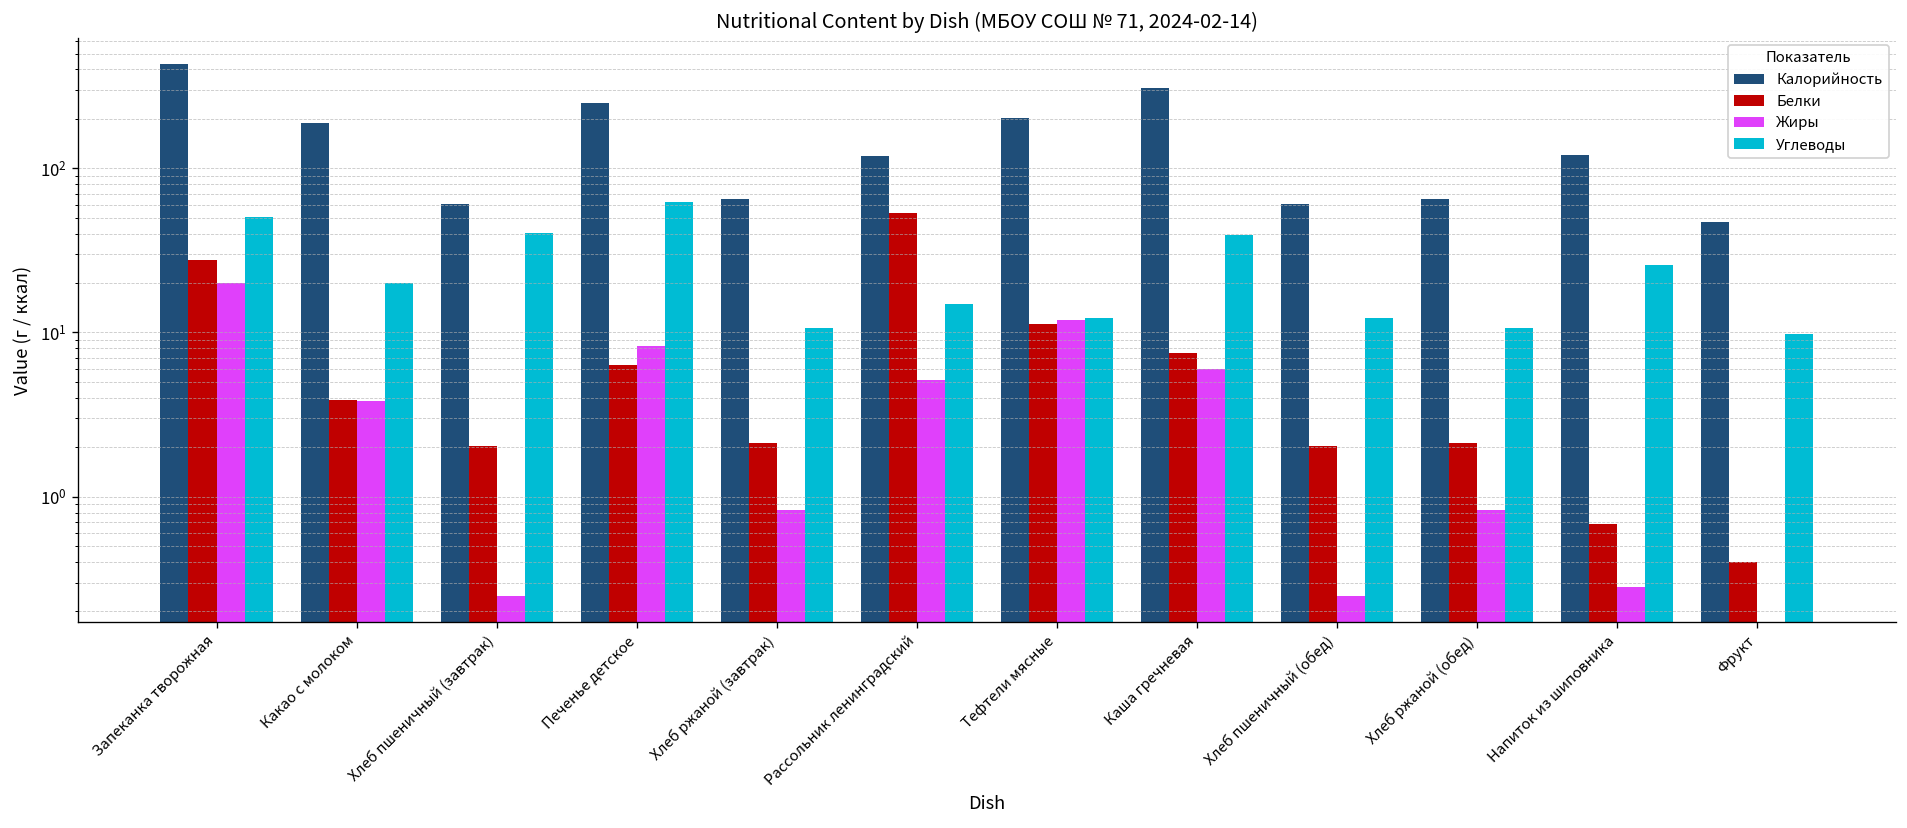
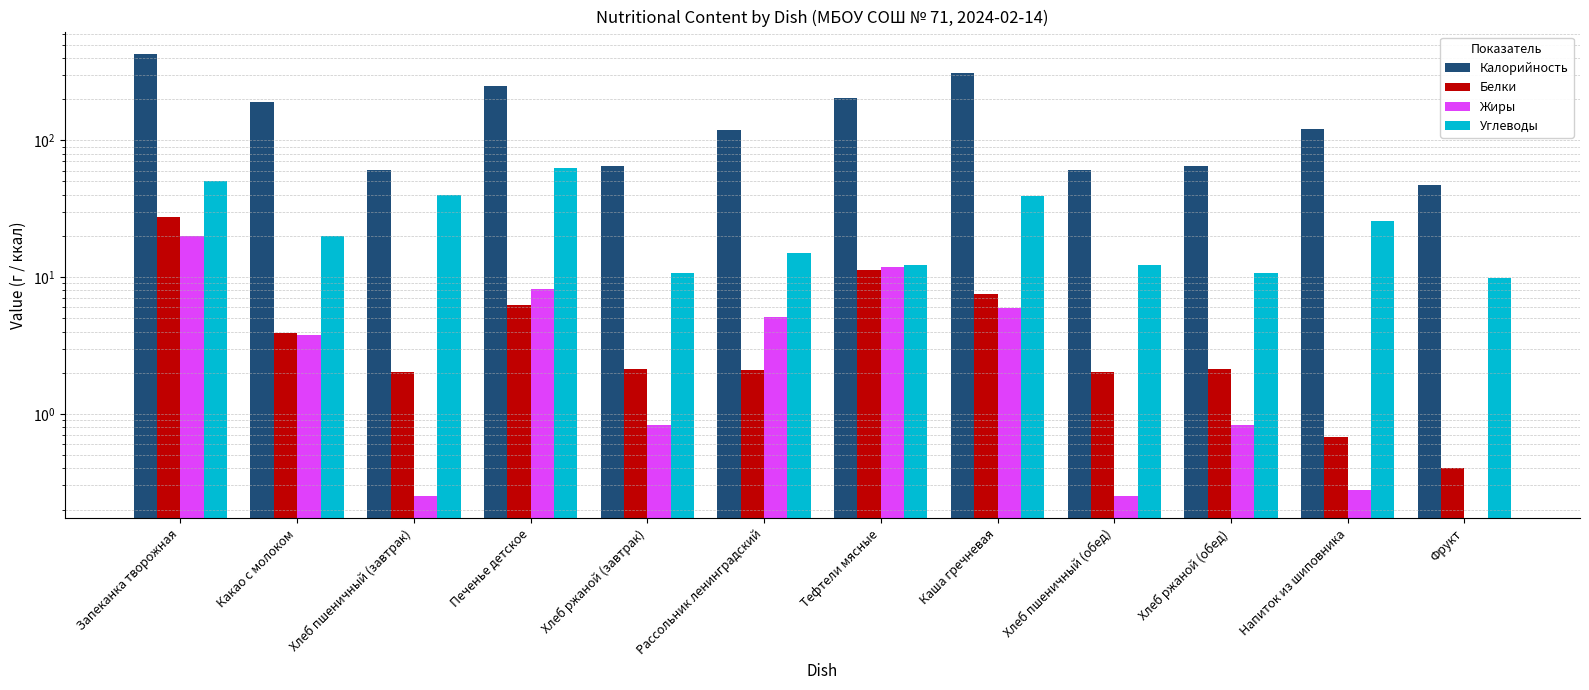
Белки, Рассольник ленинградский: 53 -> 2.1
